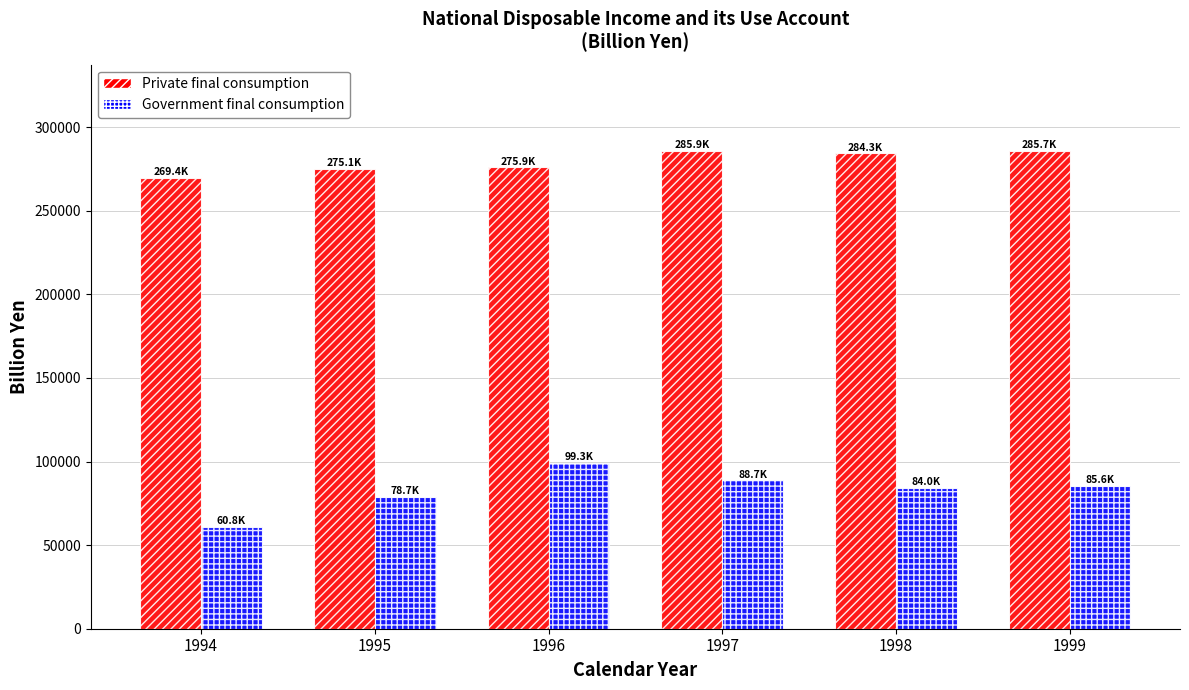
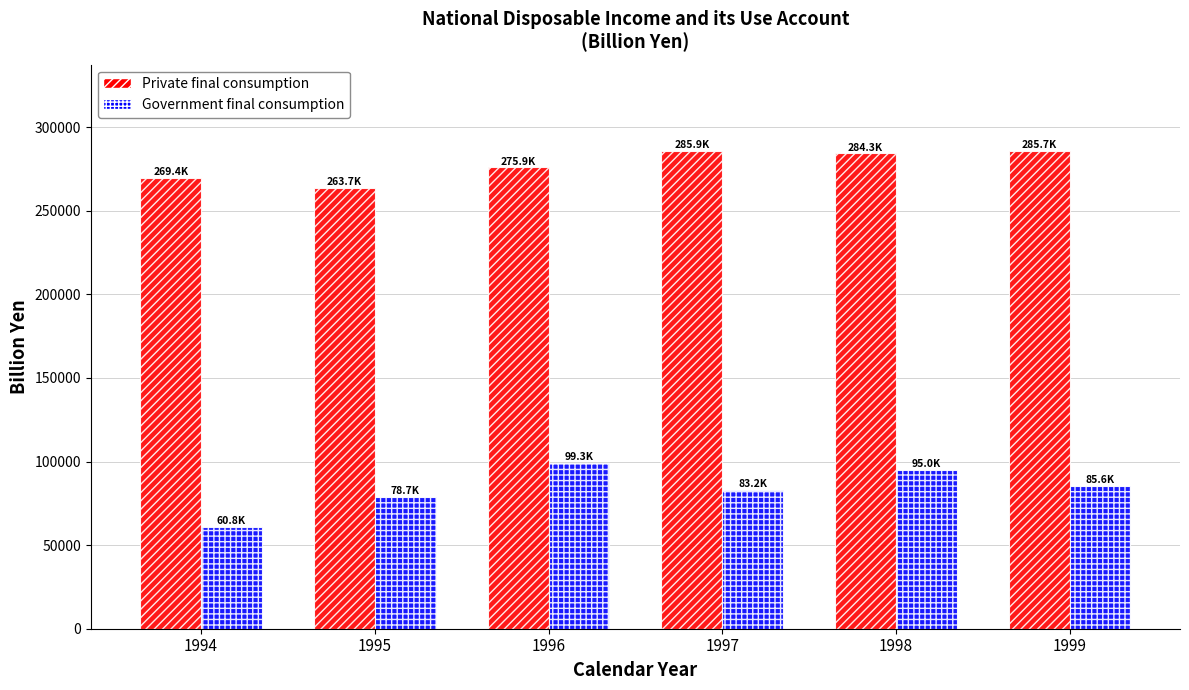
Private final consumption, 1995: 275.1K -> 263.7K
Government final consumption, 1997: 88.7K -> 83.2K
Government final consumption, 1998: 84.0K -> 95.0K
